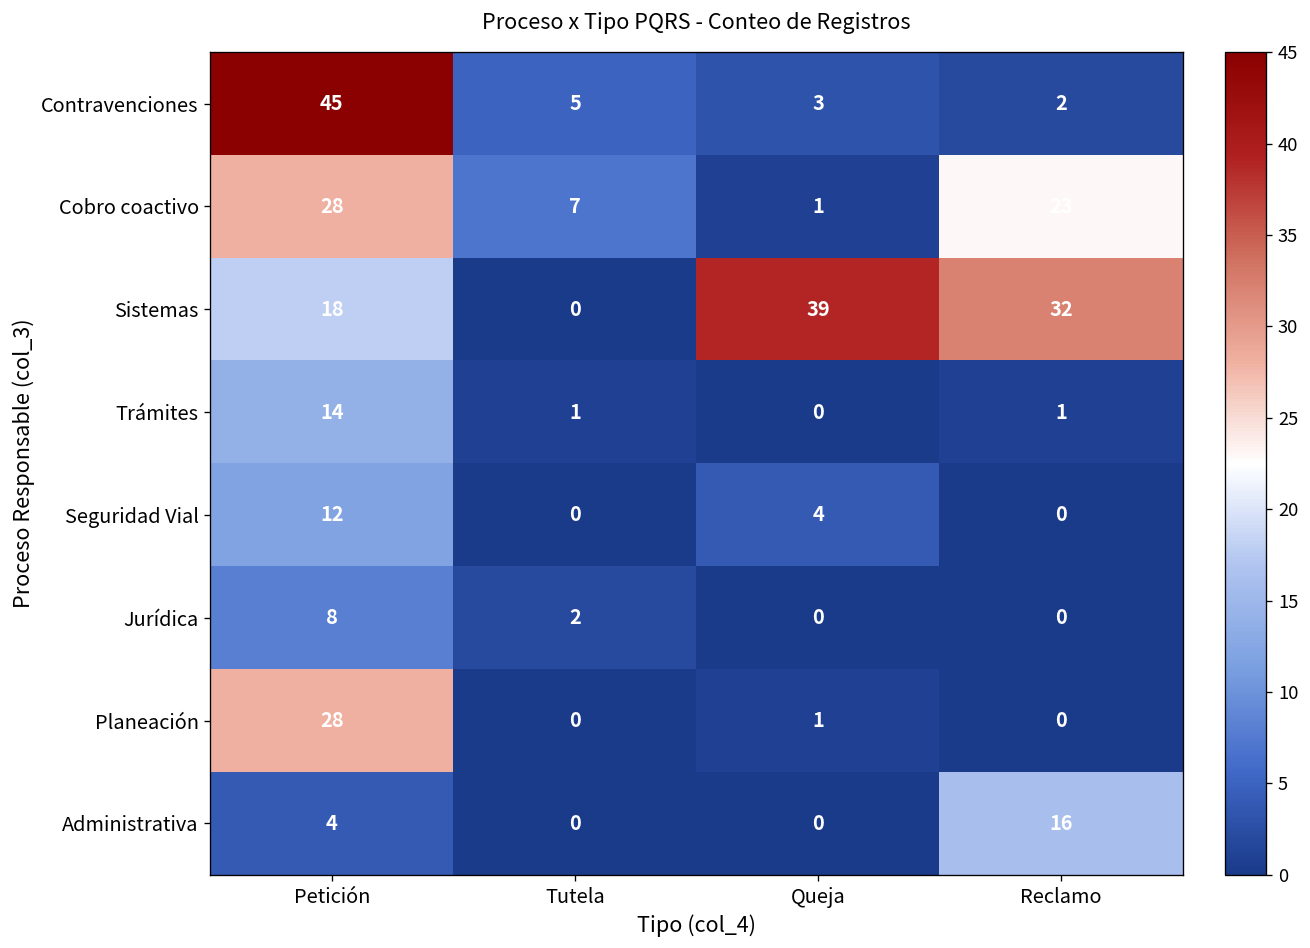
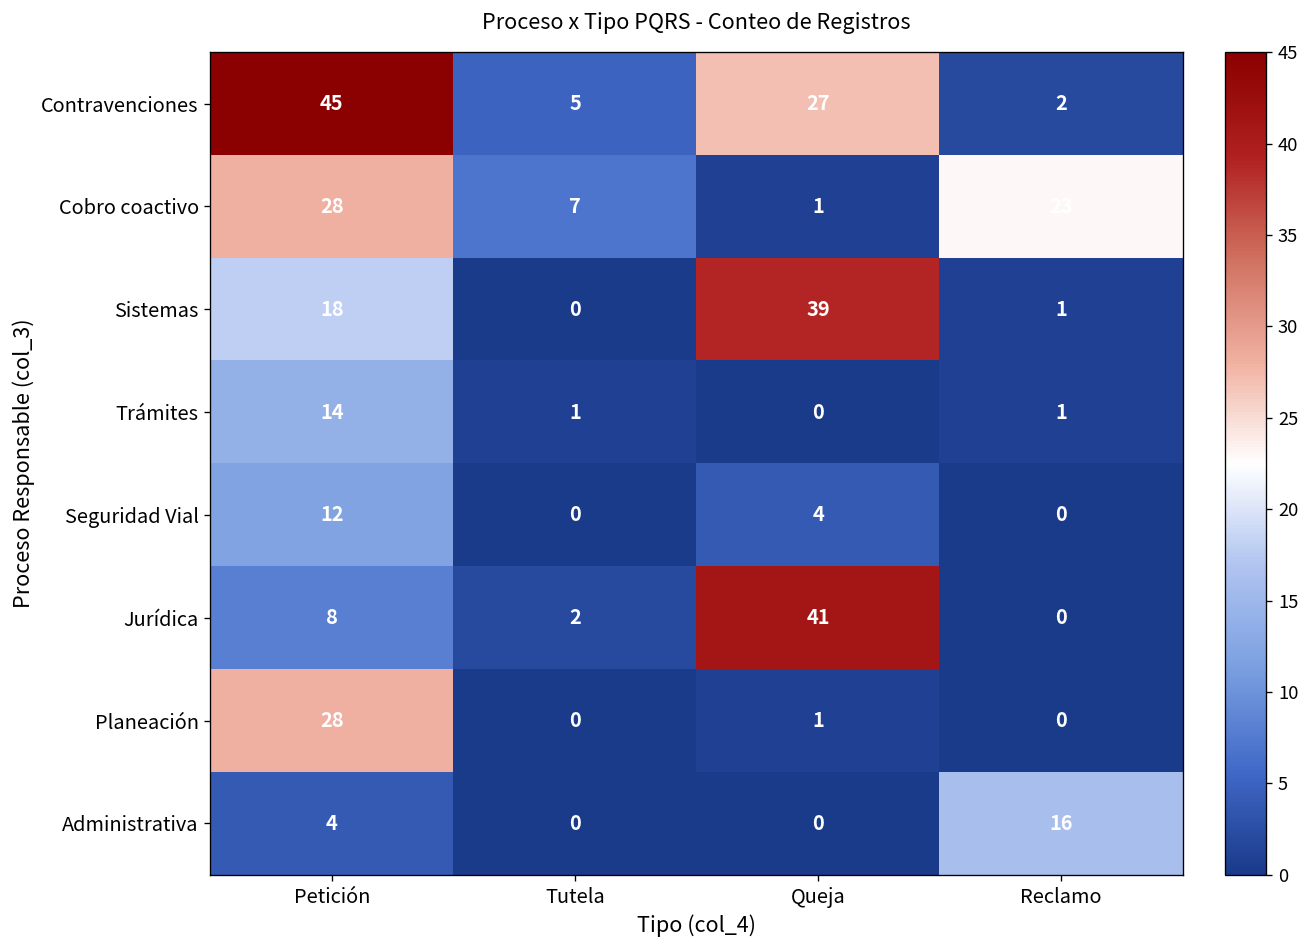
Contravenciones, Queja: 3 -> 27
Sistemas, Reclamo: 32 -> 1
Jurídica, Queja: 0 -> 41
